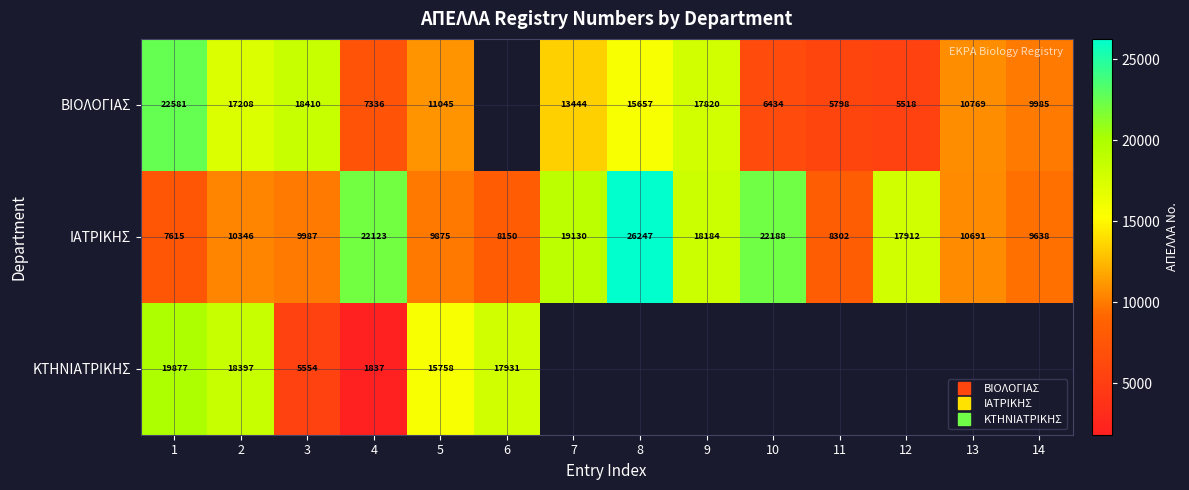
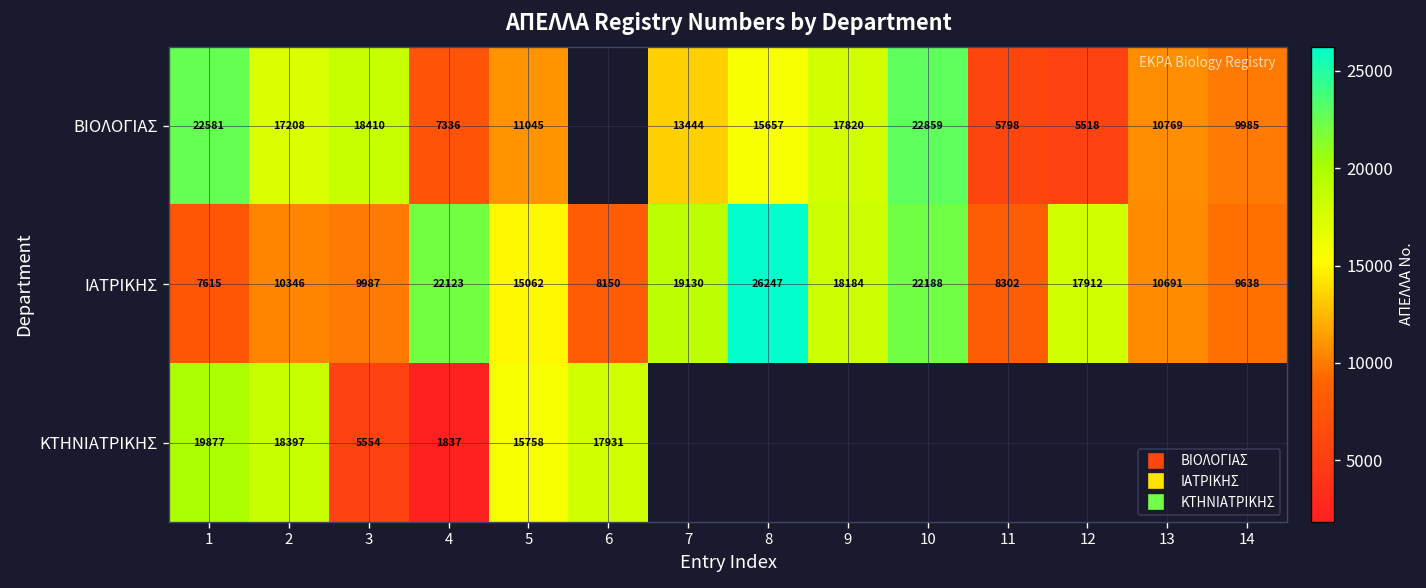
ΒΙΟΛΟΓΙΑΣ, 10: 6434 -> 22859
ΙΑΤΡΙΚΗΣ, 5: 9875 -> 15062
